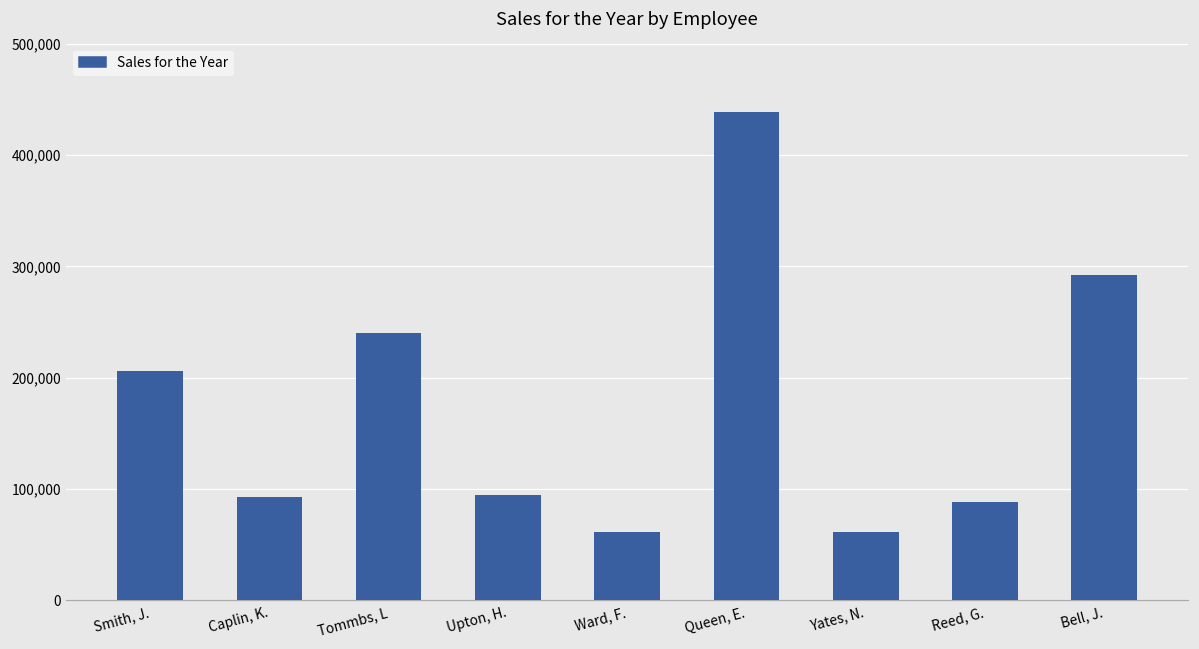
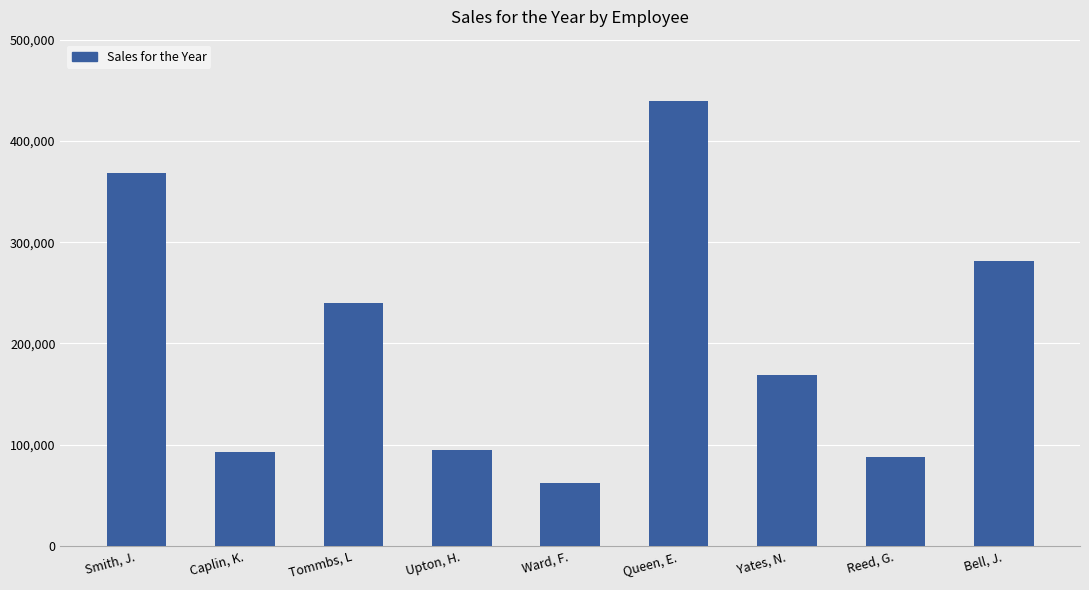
Smith, J.: 206,000 -> 369,000
Yates, N.: 62,000 -> 169,000
Bell, J.: 293,000 -> 281,000
